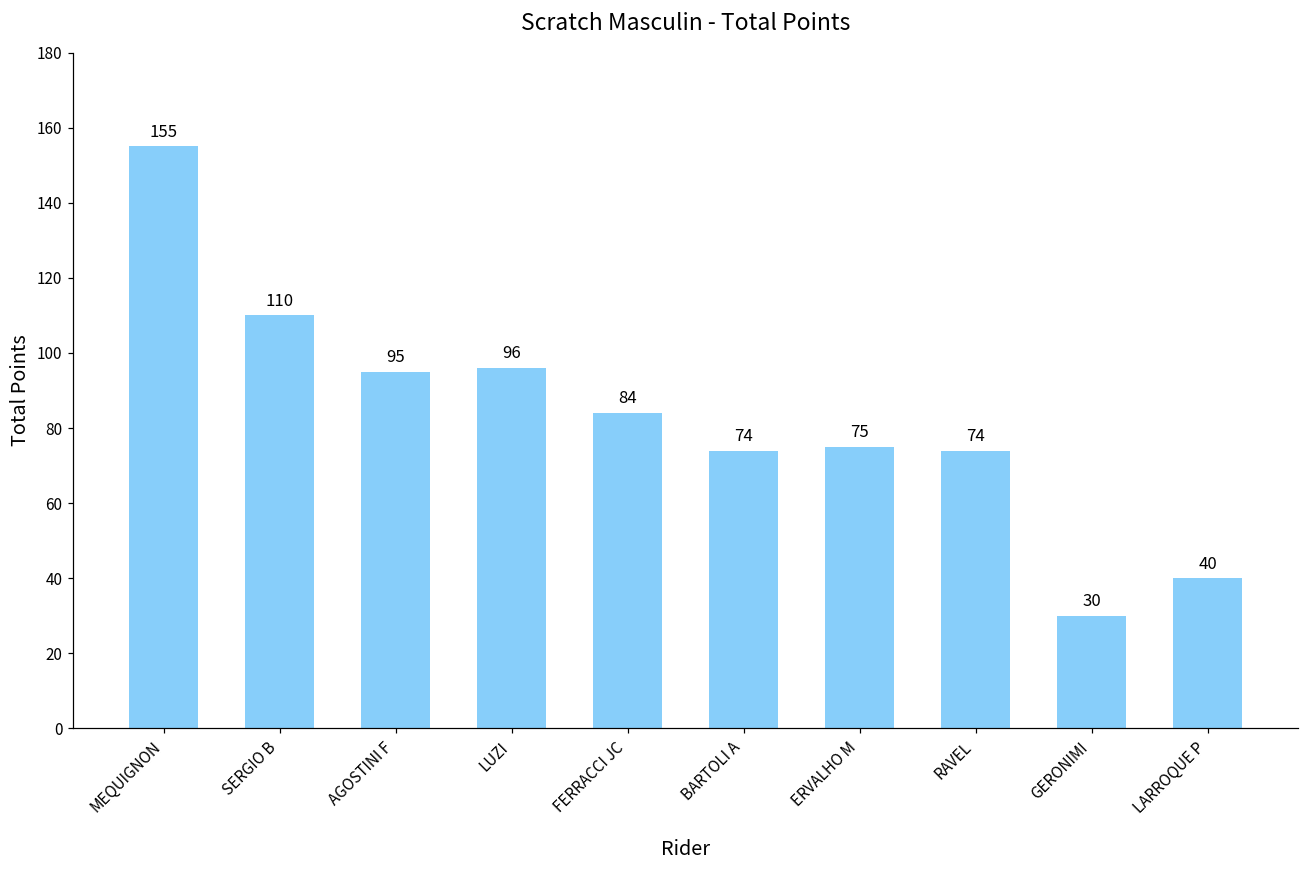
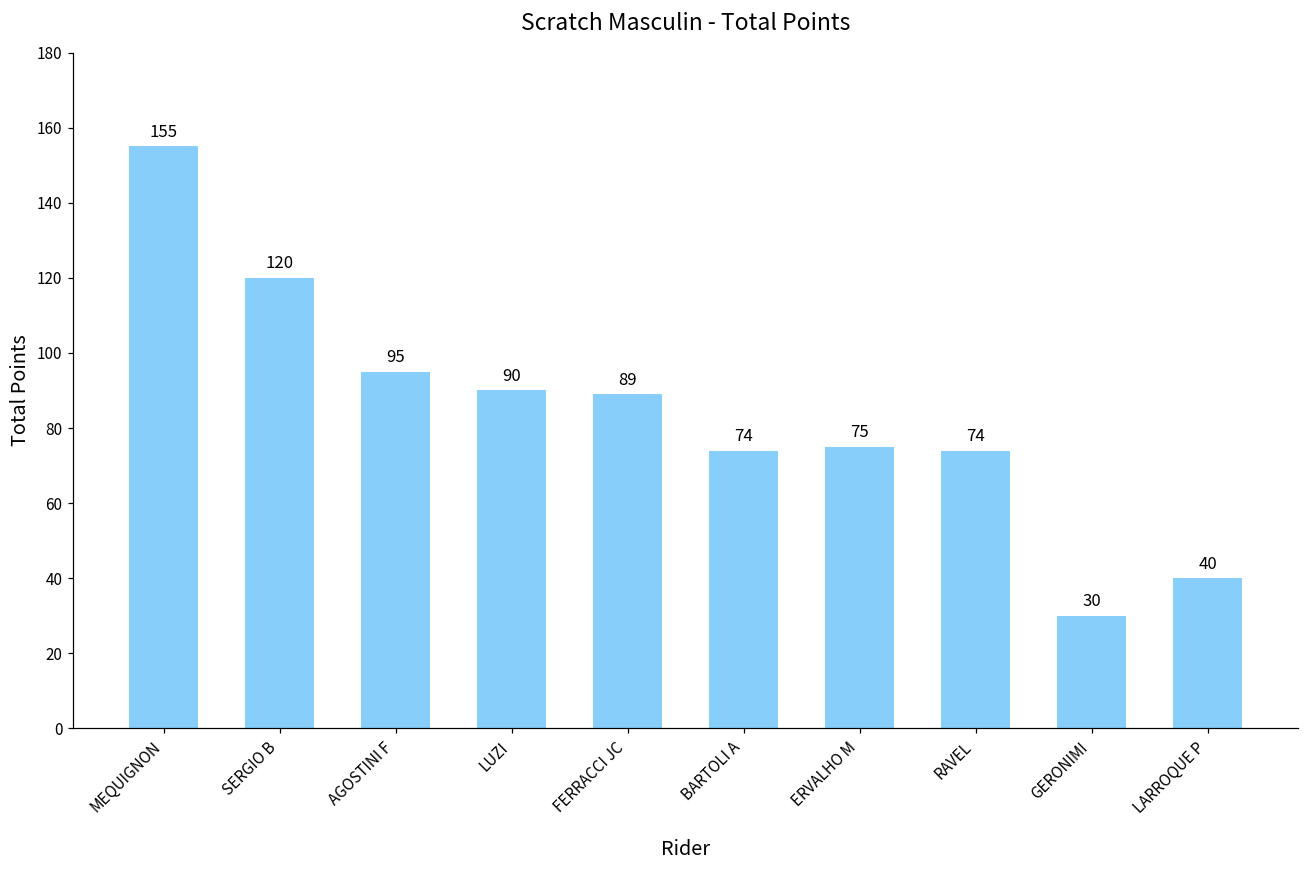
SERGIO B: 110 -> 120
LUZI: 96 -> 90
FERRACCI JC: 84 -> 89
